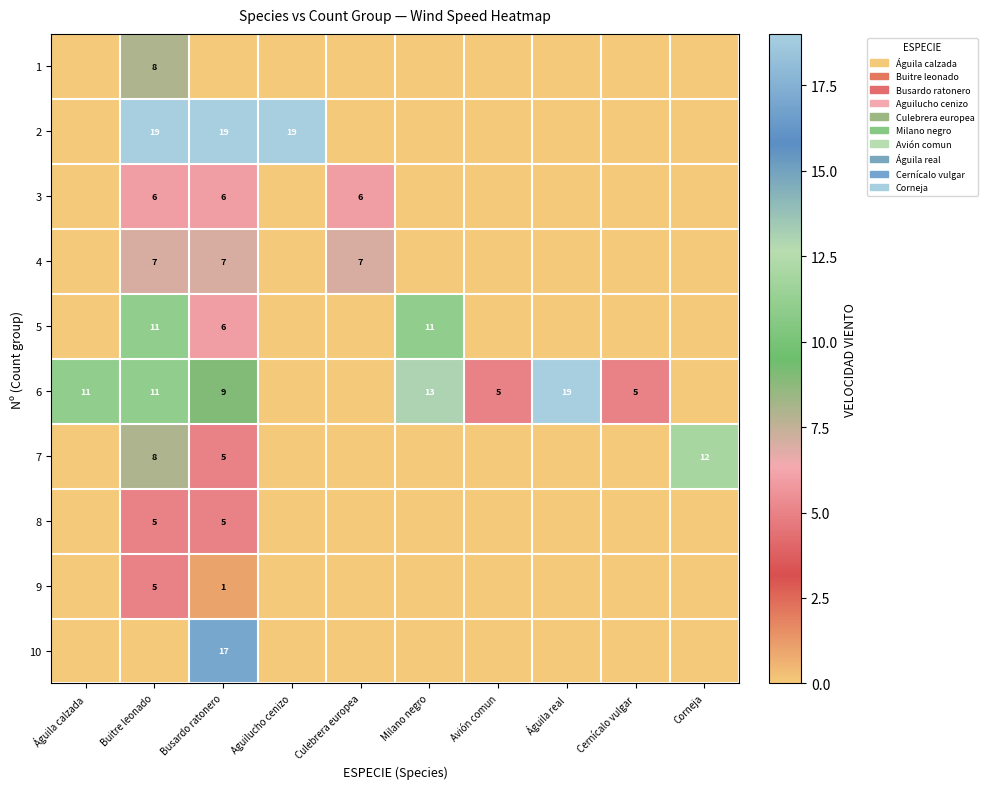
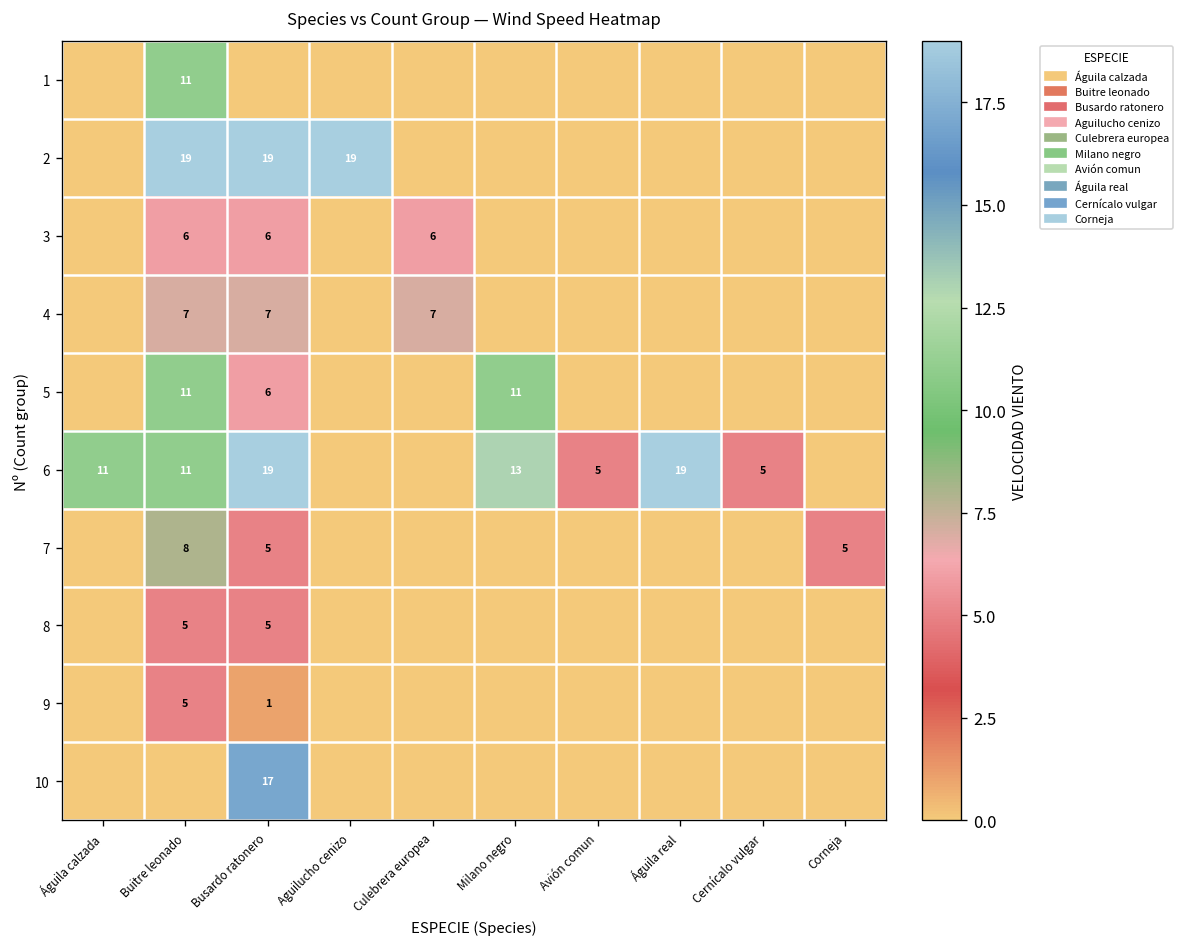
1, Buitre leonado: 8 -> 11
6, Busardo ratonero: 9 -> 19
7, Corneja: 12 -> 5
